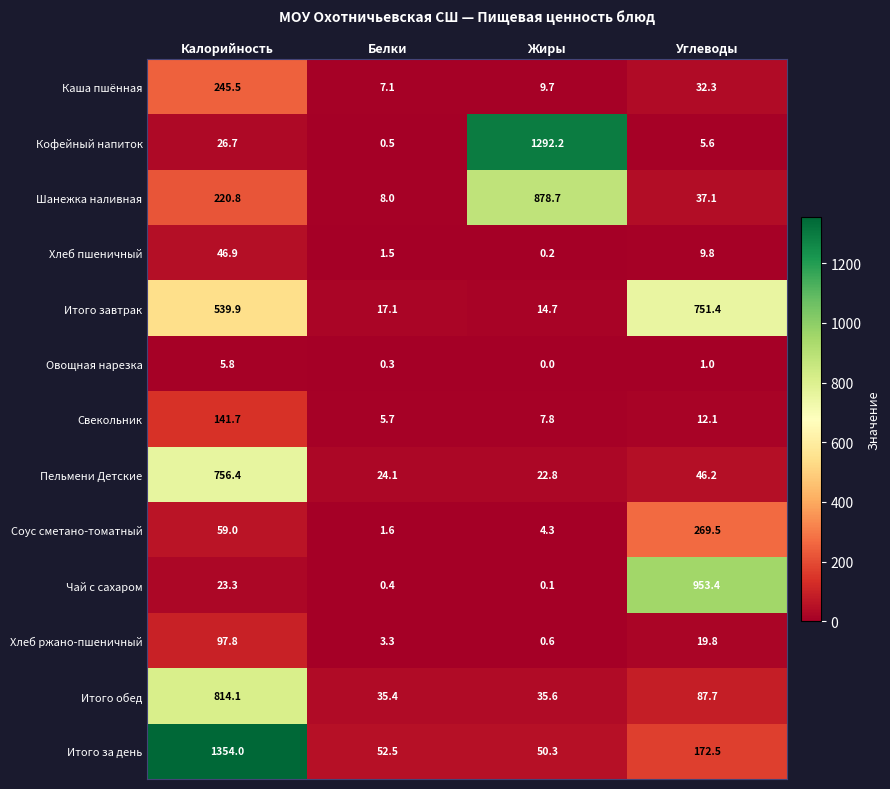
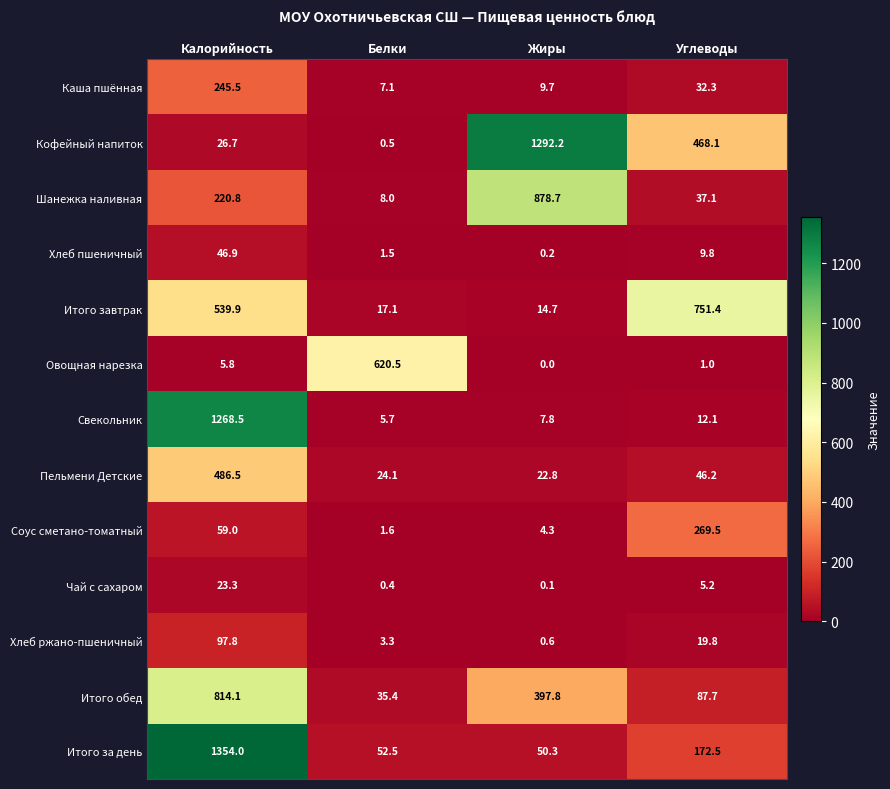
Кофейный напиток, Углеводы: 5.6 -> 468.1
Овощная нарезка, Белки: 0.3 -> 620.5
Свекольник, Калорийность: 141.7 -> 1268.5
Пельмени Детские, Калорийность: 756.4 -> 486.5
Чай с сахаром, Углеводы: 953.4 -> 5.2
Итого обед, Жиры: 35.6 -> 397.8
